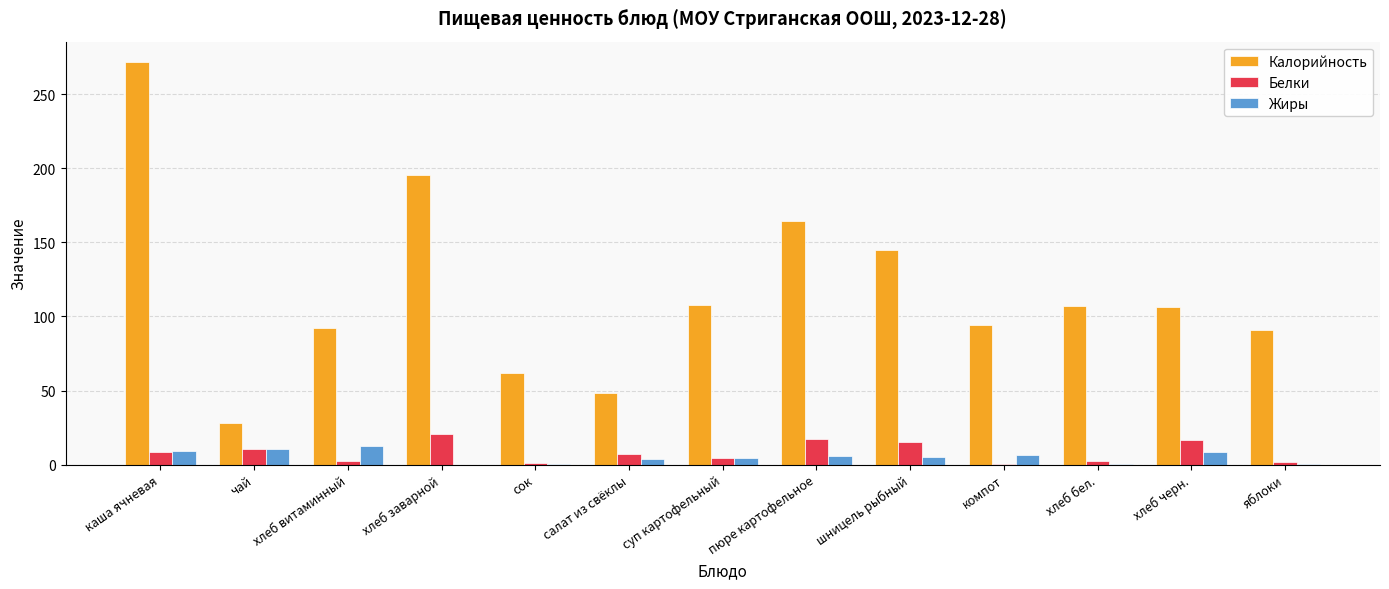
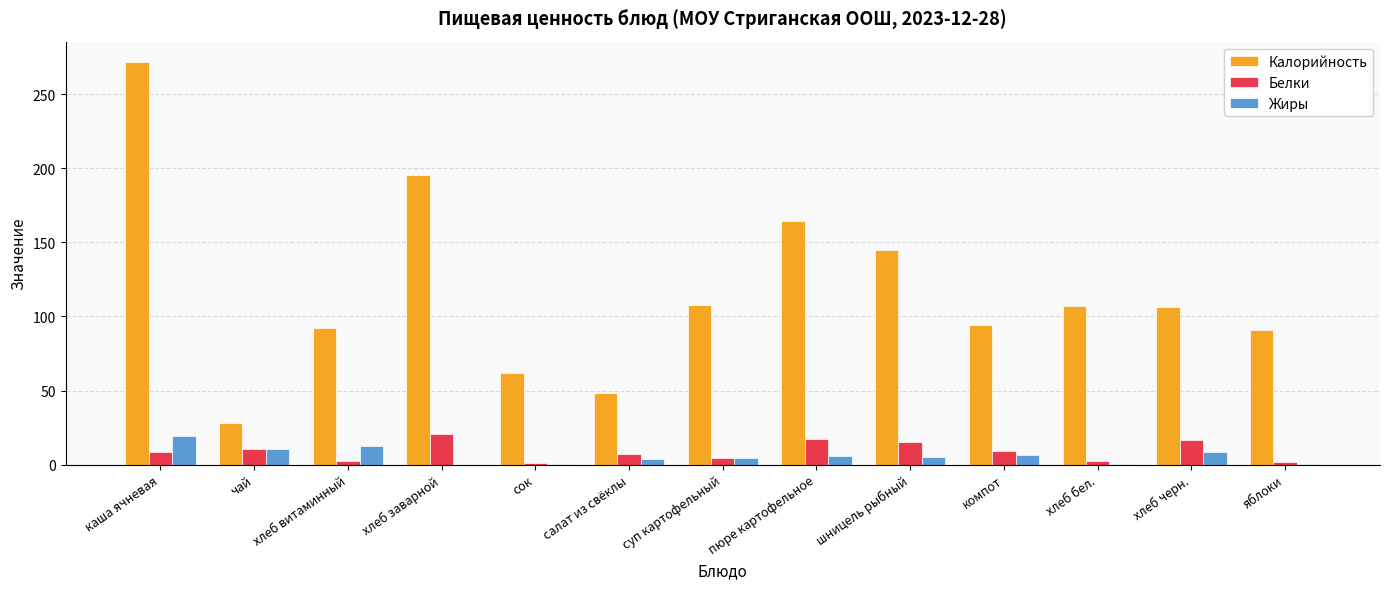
Жиры, каша ячневая: 9 -> 19
Белки, компот: 0 -> 9
